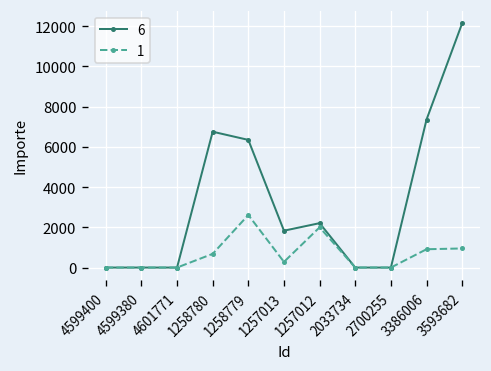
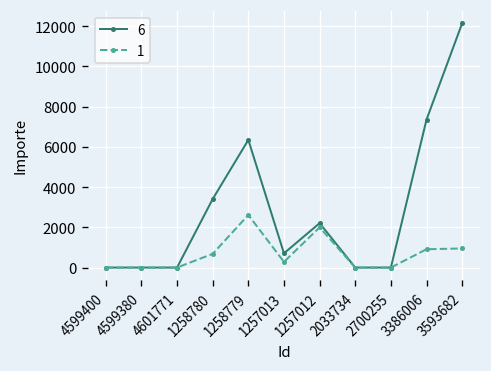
6, 1258780: 6800 -> 3400
6, 1257013: 1800 -> 700
